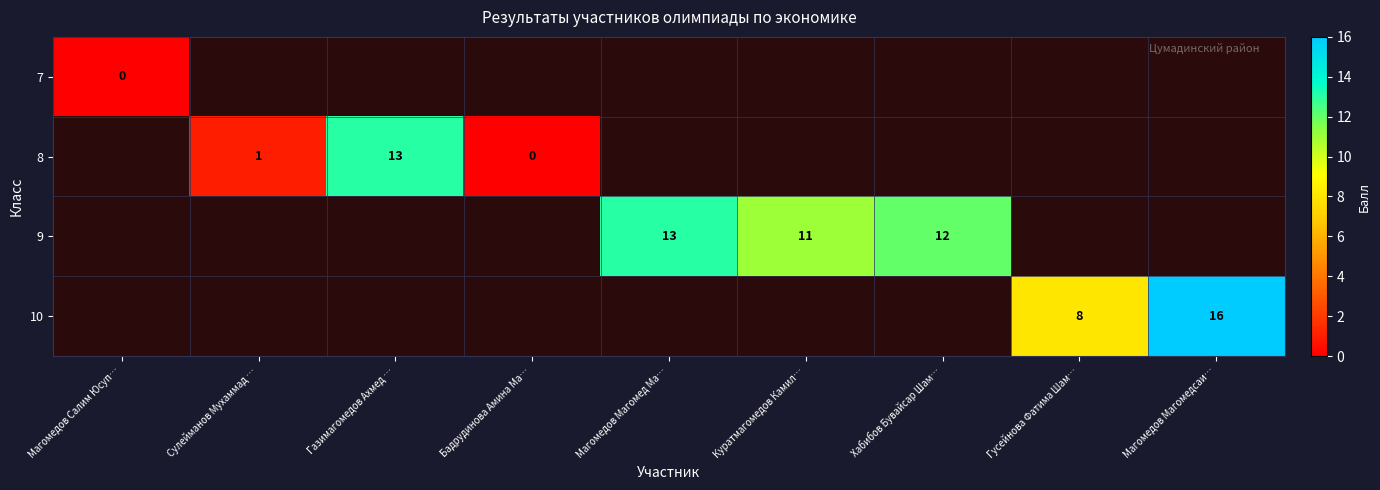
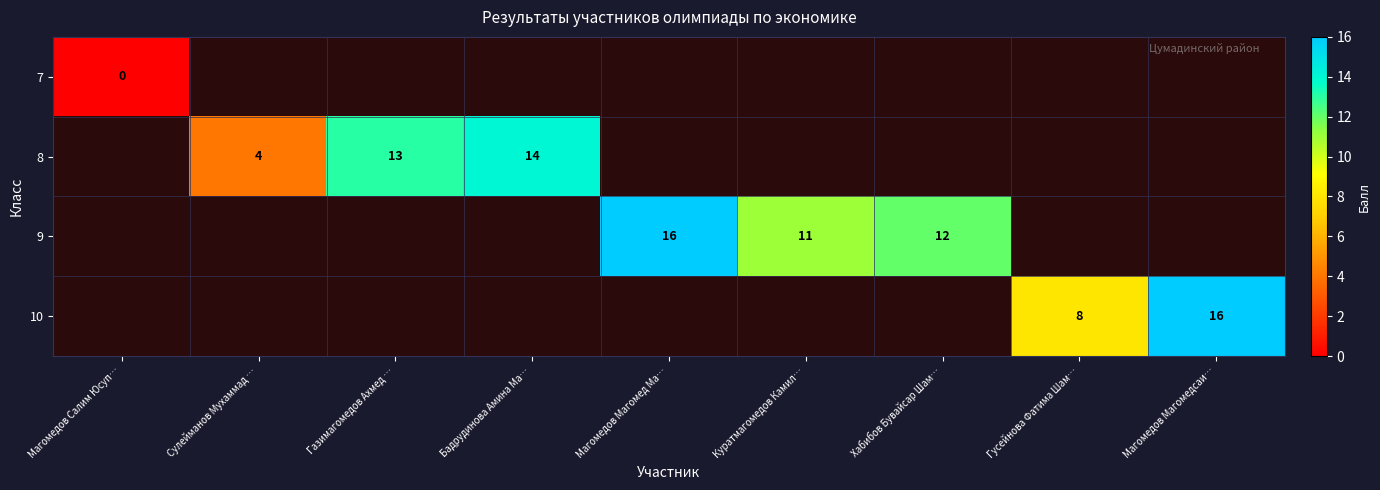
8, Сулейманов Мухаммад …: 1 -> 4
8, Бадрудинова Амина Ма…: 0 -> 14
9, Магомедов Магомед Ма…: 13 -> 16
